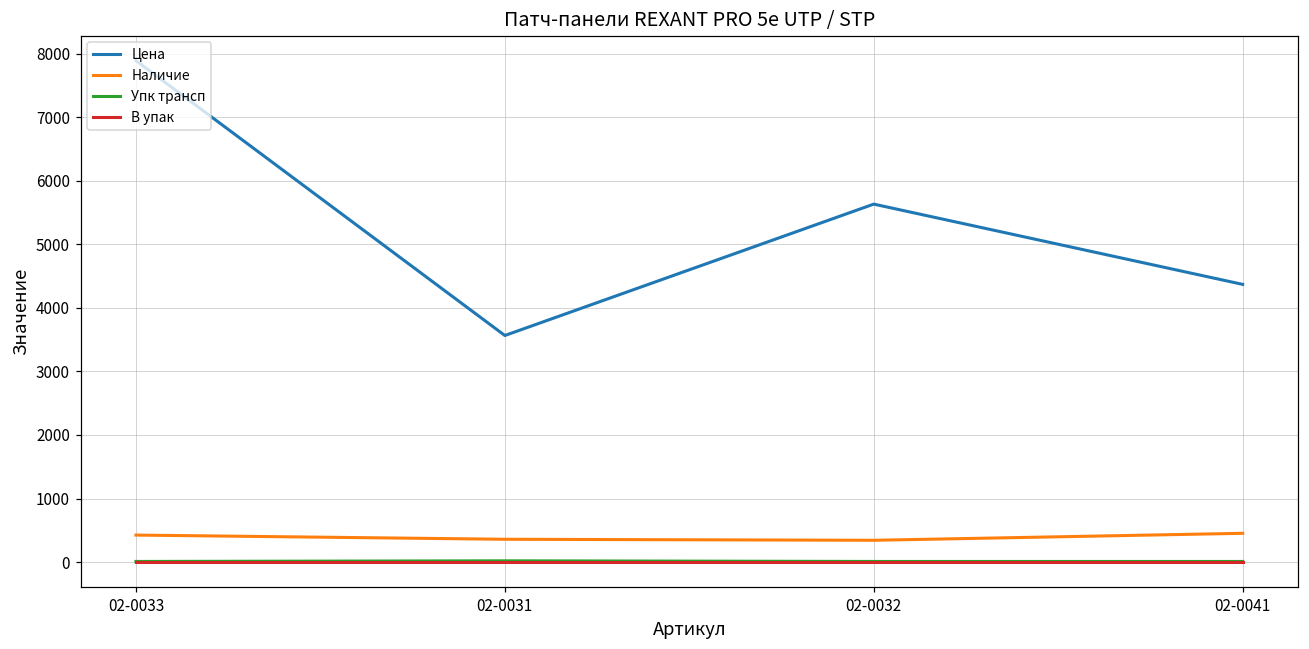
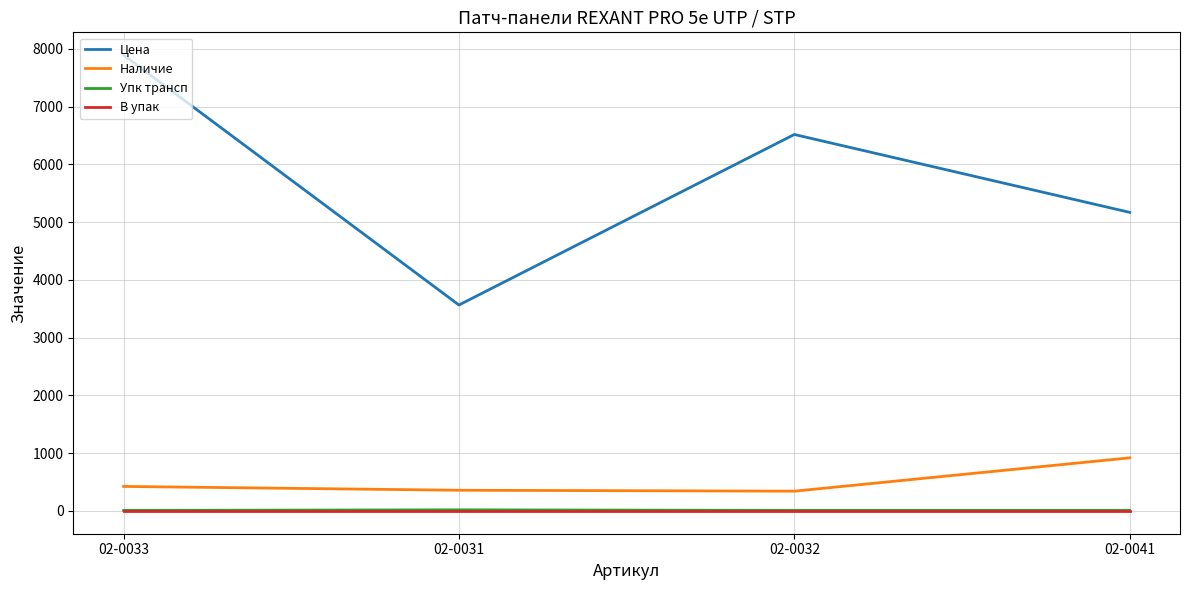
Цена, 02-0032: 5600 -> 6500
Цена, 02-0041: 4400 -> 5200
Наличие, 02-0041: 500 -> 900
